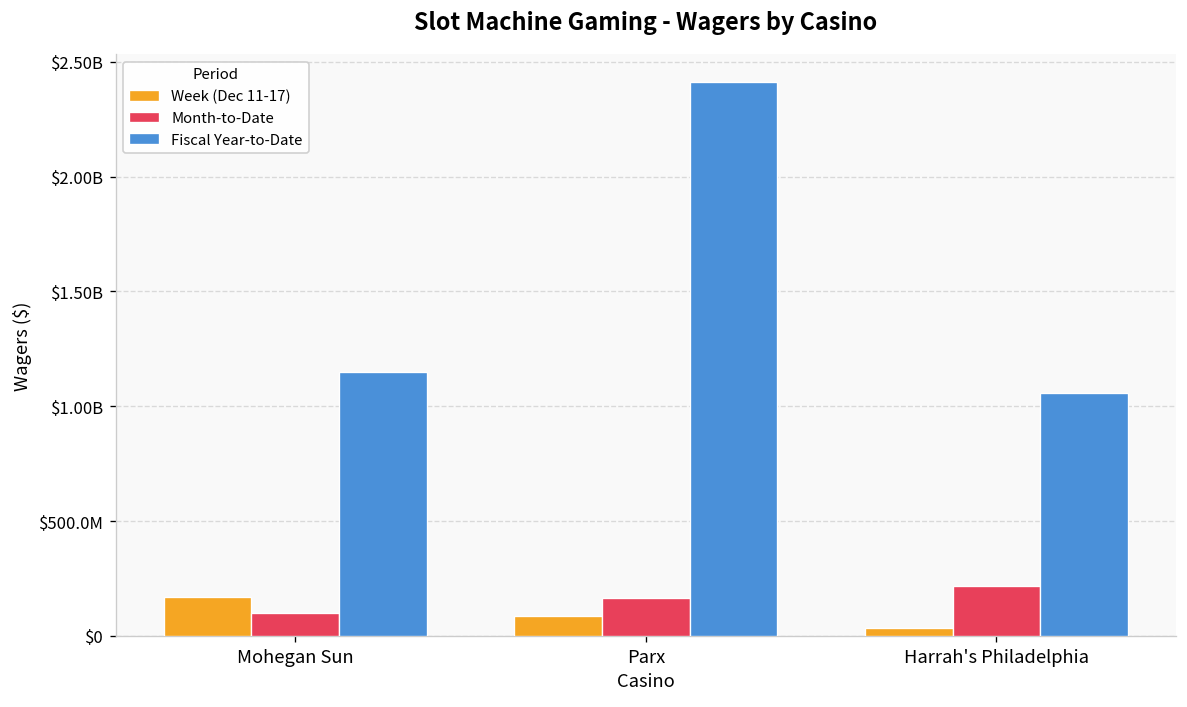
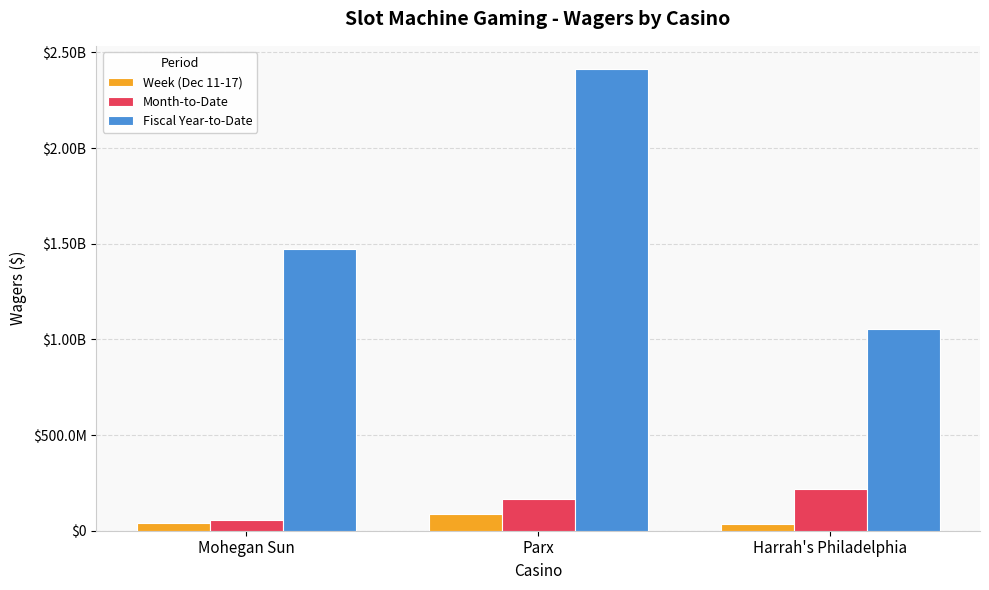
Week (Dec 11-17), Mohegan Sun: $170000000 -> $40000000
Month-to-Date, Mohegan Sun: $100000000 -> $60000000
Fiscal Year-to-Date, Mohegan Sun: $1150000000 -> $1470000000
